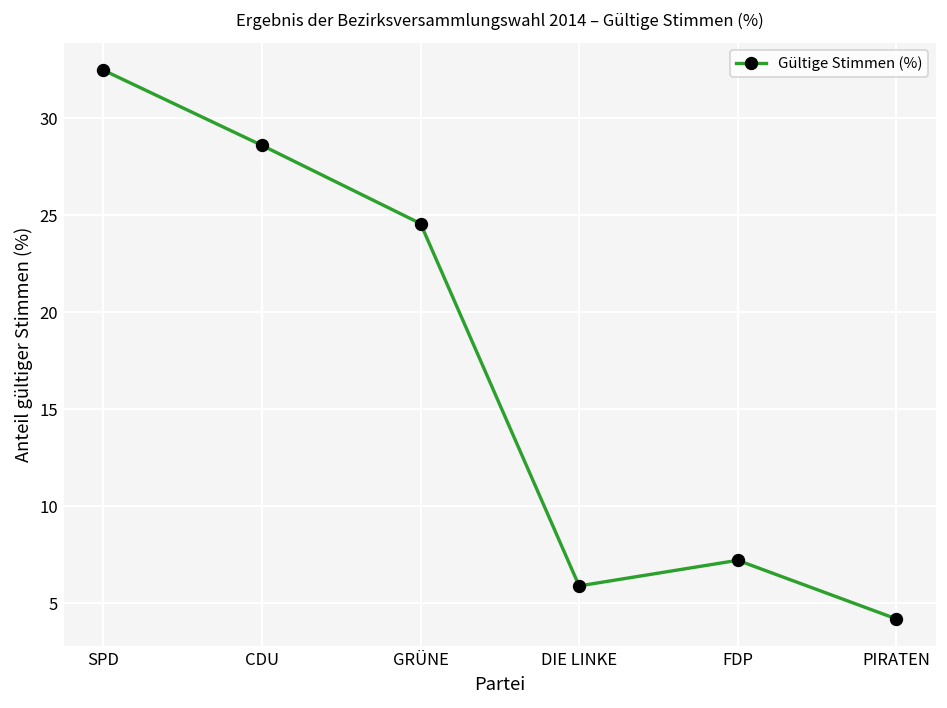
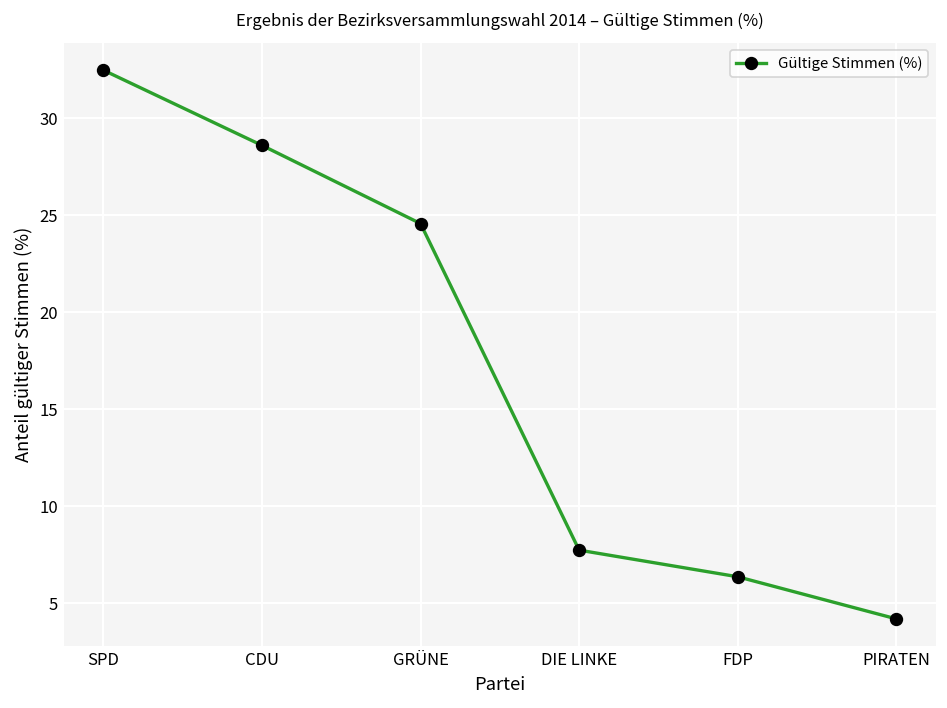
DIE LINKE: 5.9 -> 7.7
FDP: 7.2 -> 6.4
